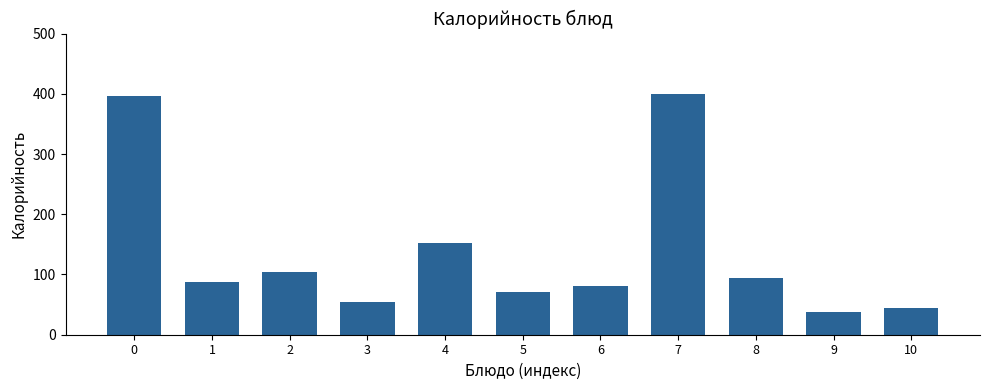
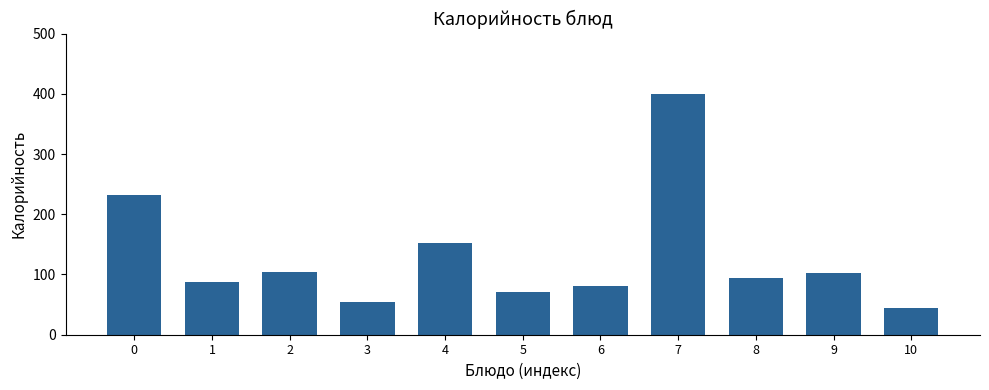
0: 400 -> 230
9: 40 -> 100
